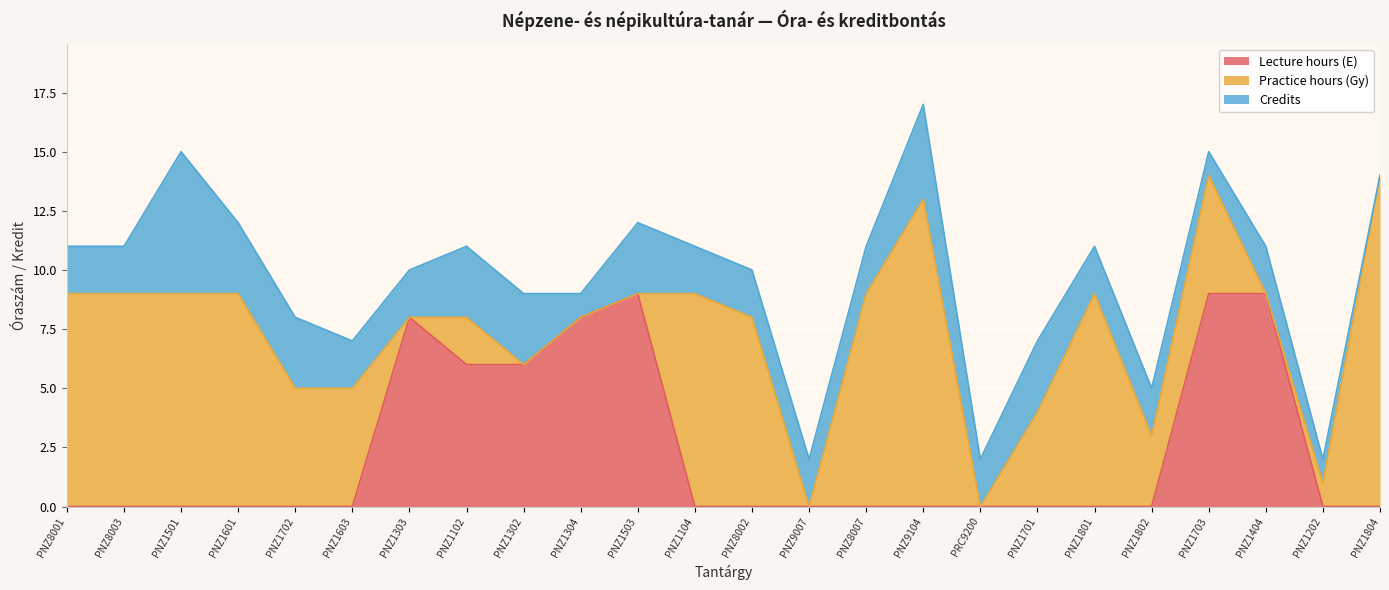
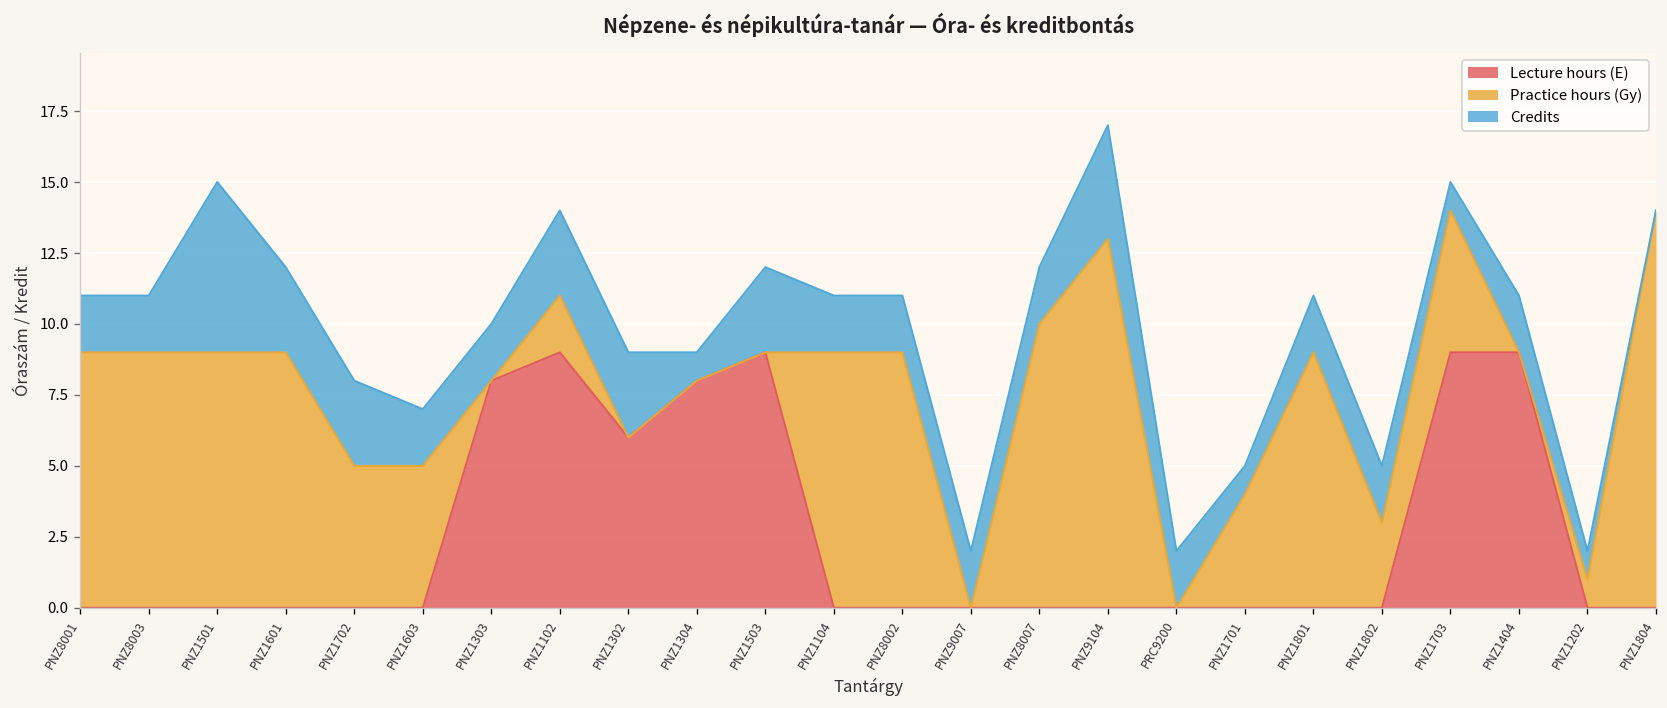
Lecture hours (E), PNZ1102: 6 -> 9
Practice hours (Gy), PNZ8002: 8 -> 9
Practice hours (Gy), PNZ8007: 9 -> 10
Credits, PNZ1701: 3 -> 1
